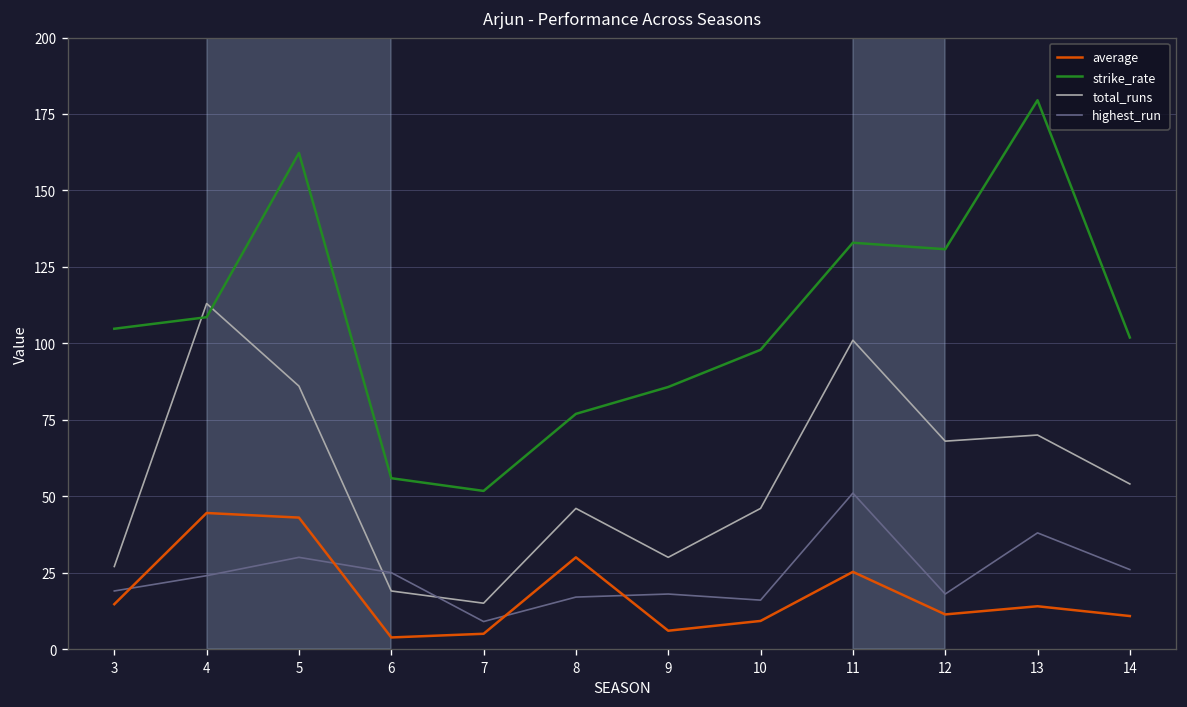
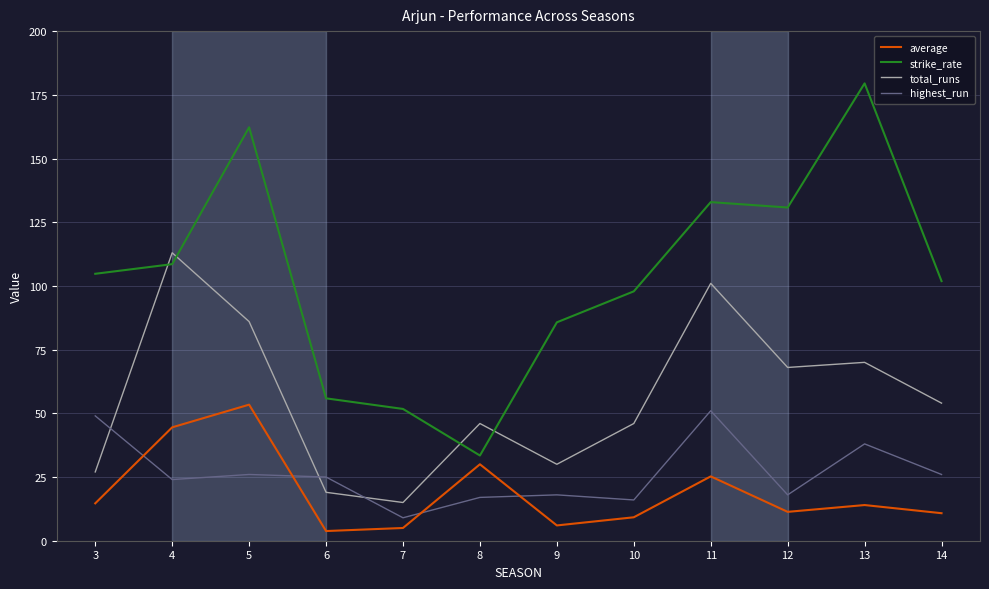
highest_run, 3: 19 -> 49
average, 5: 43 -> 53
highest_run, 5: 30 -> 26
strike_rate, 8: 77 -> 33
